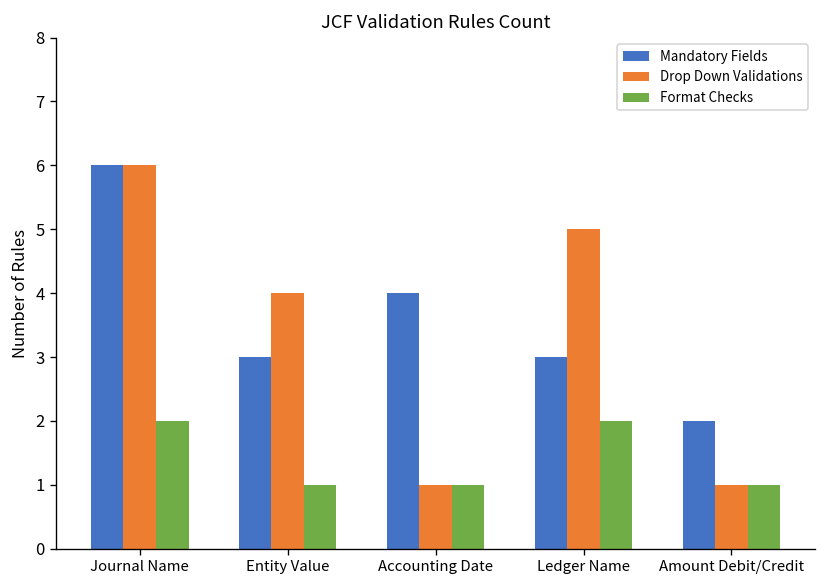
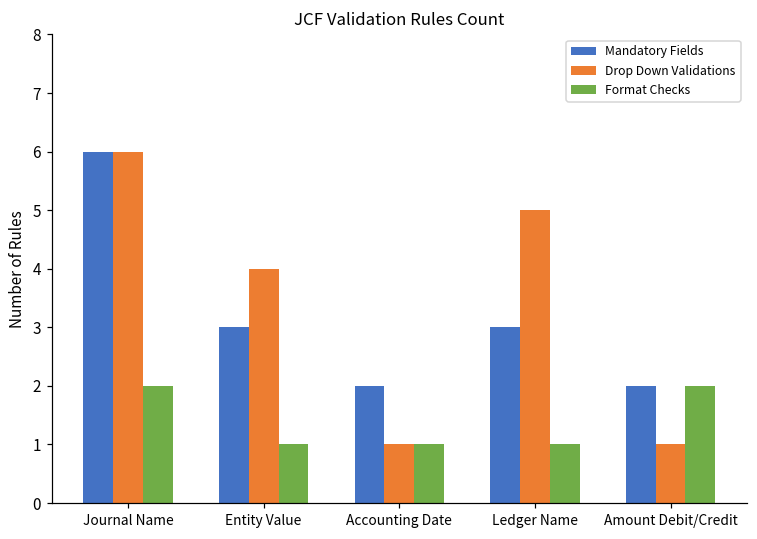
Mandatory Fields, Accounting Date: 4 -> 2
Format Checks, Ledger Name: 2 -> 1
Format Checks, Amount Debit/Credit: 1 -> 2
